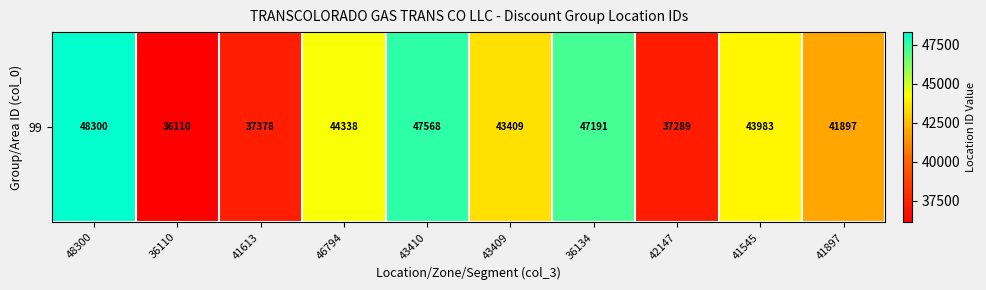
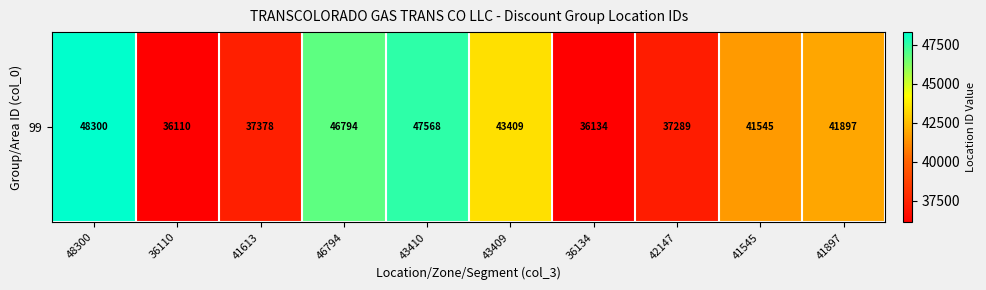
99, 46794: 44338 -> 46794
99, 36134: 47191 -> 36134
99, 41545: 43983 -> 41545
